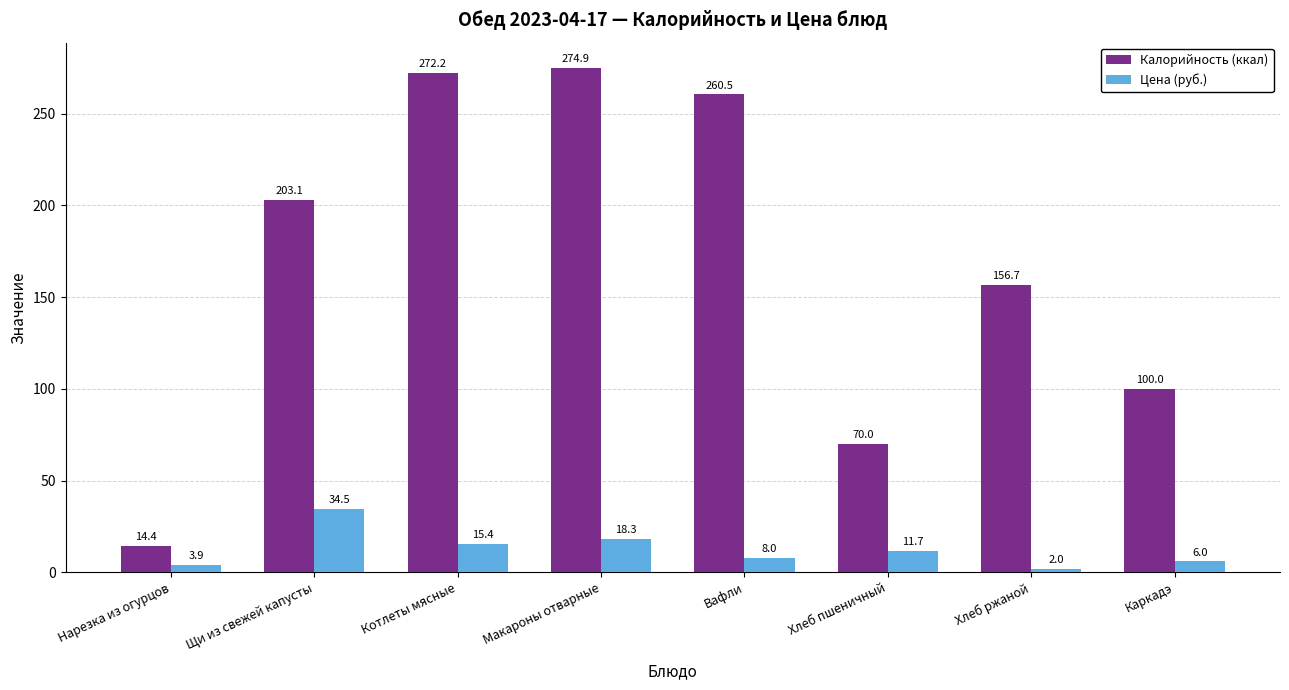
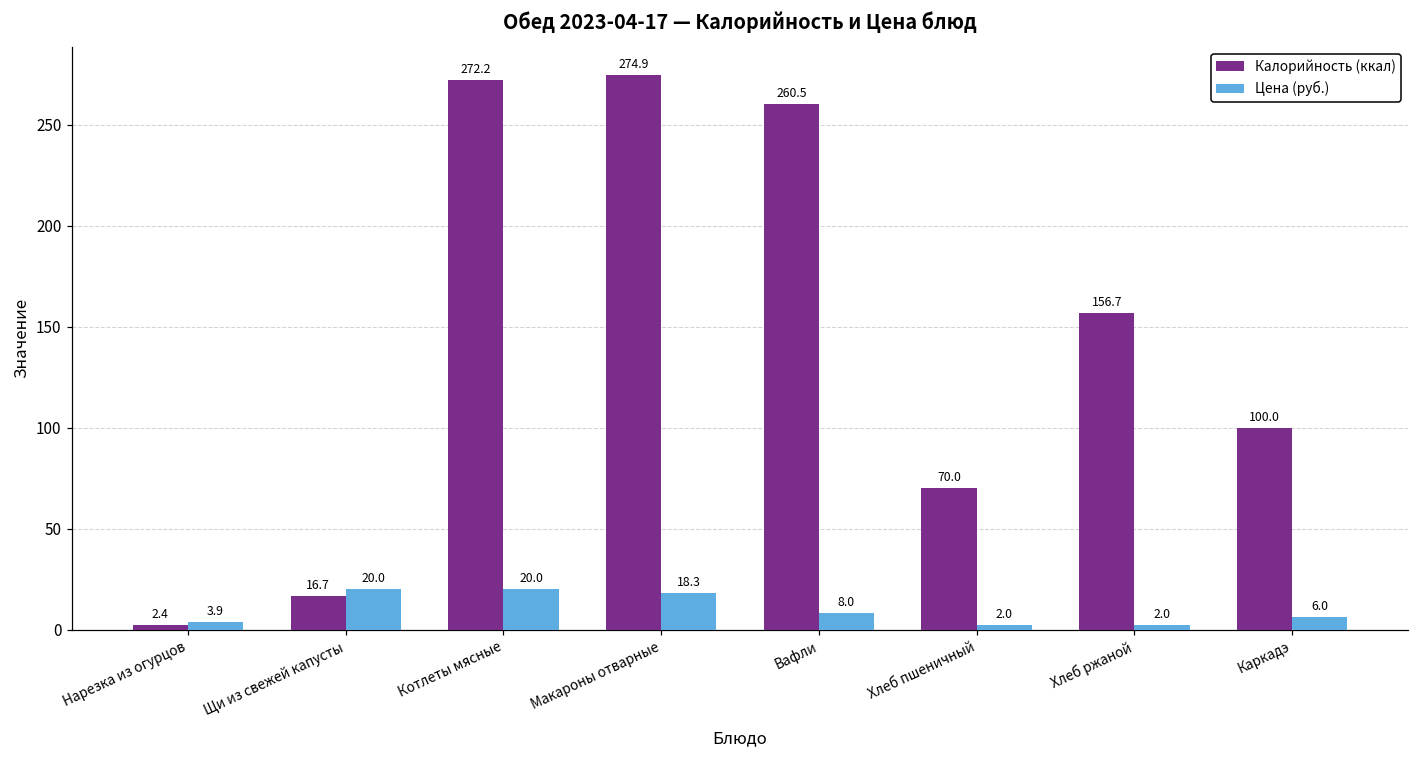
Калорийность (ккал), Нарезка из огурцов: 14.4 -> 2.4
Калорийность (ккал), Щи из свежей капусты: 203.1 -> 16.7
Цена (руб.), Щи из свежей капусты: 34.5 -> 20.0
Цена (руб.), Котлеты мясные: 15.4 -> 20.0
Цена (руб.), Хлеб пшеничный: 11.7 -> 2.0
